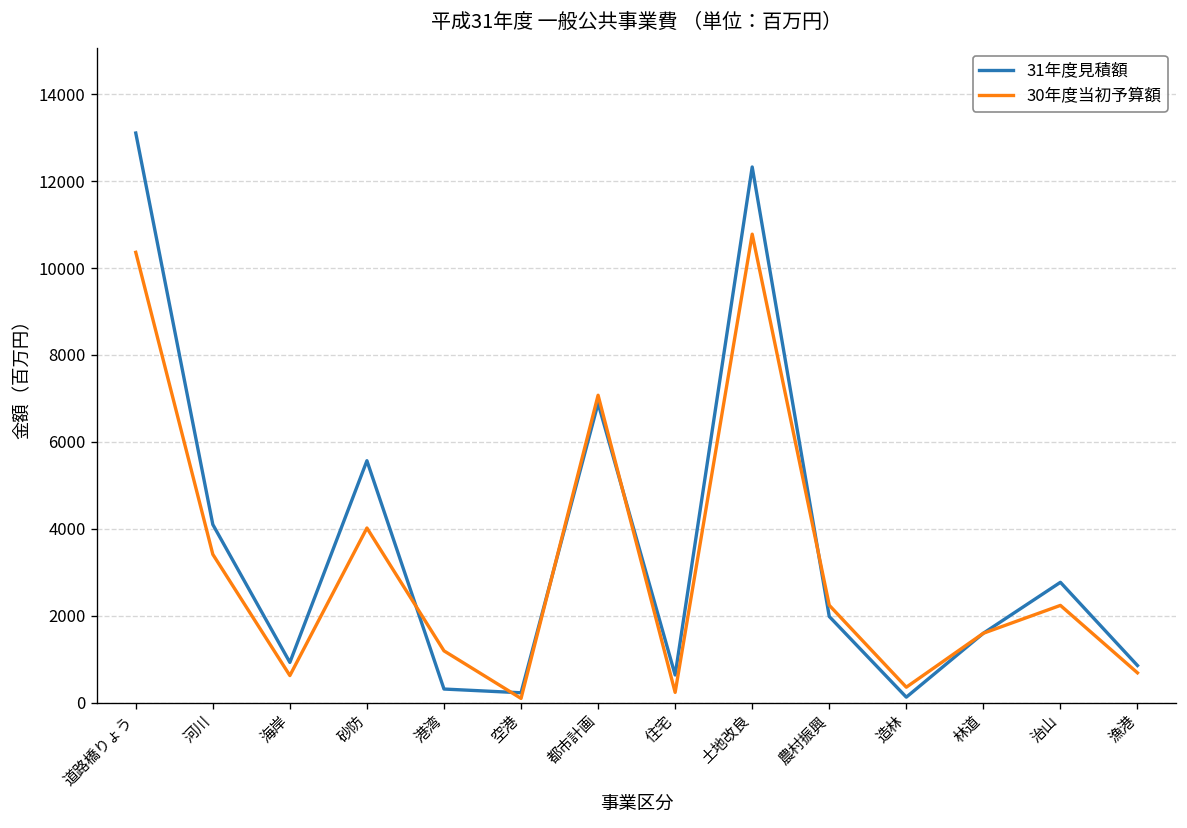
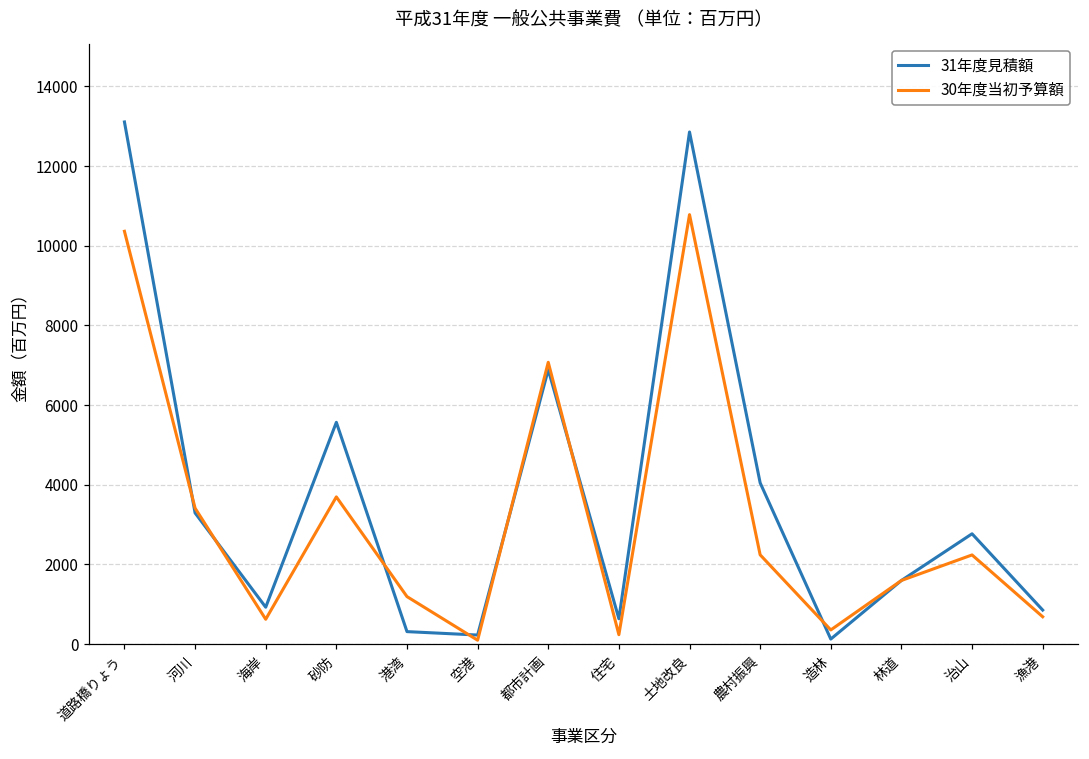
31年度見積額, 河川: 4100 -> 3300
30年度当初予算額, 砂防: 4000 -> 3700
31年度見積額, 土地改良: 12300 -> 12900
31年度見積額, 農村振興: 2000 -> 4000
